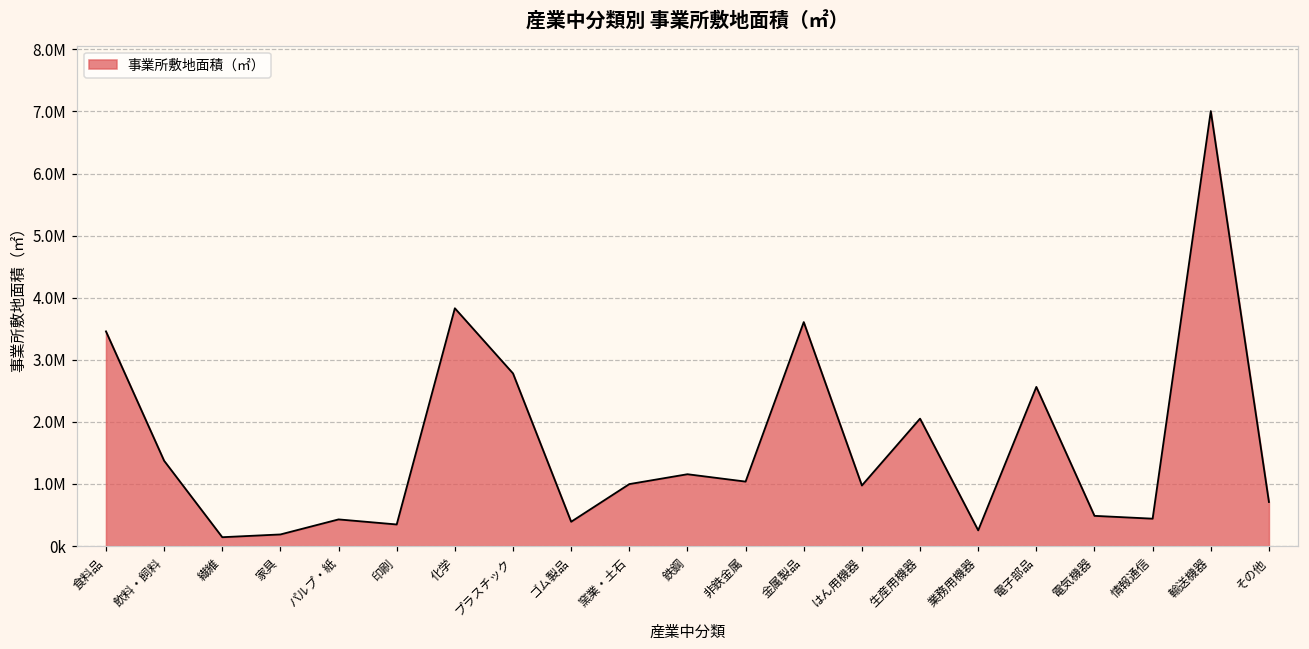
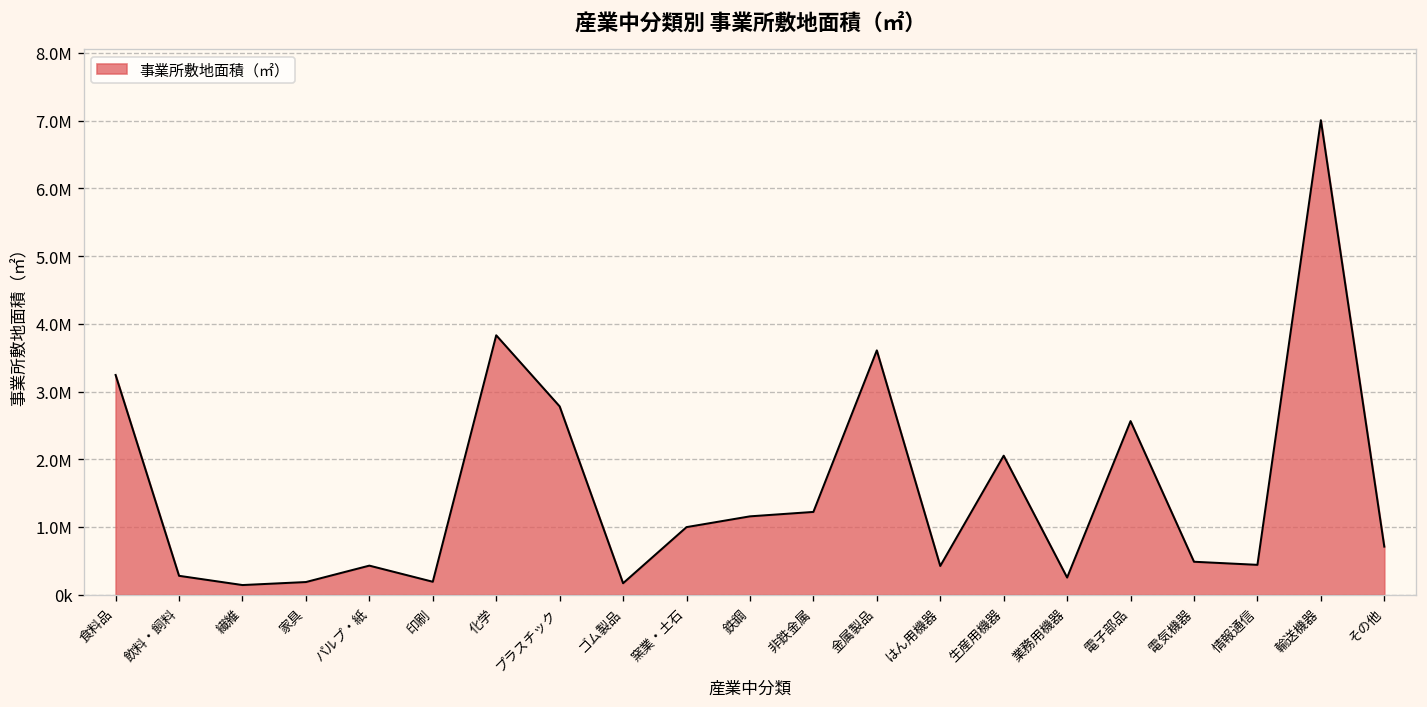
食料品: 3500000 -> 3200000
飲料・飼料: 1400000 -> 300000
印刷: 300000 -> 200000
ゴム製品: 400000 -> 200000
非鉄金属: 1000000 -> 1200000
はん用機器: 1000000 -> 400000
